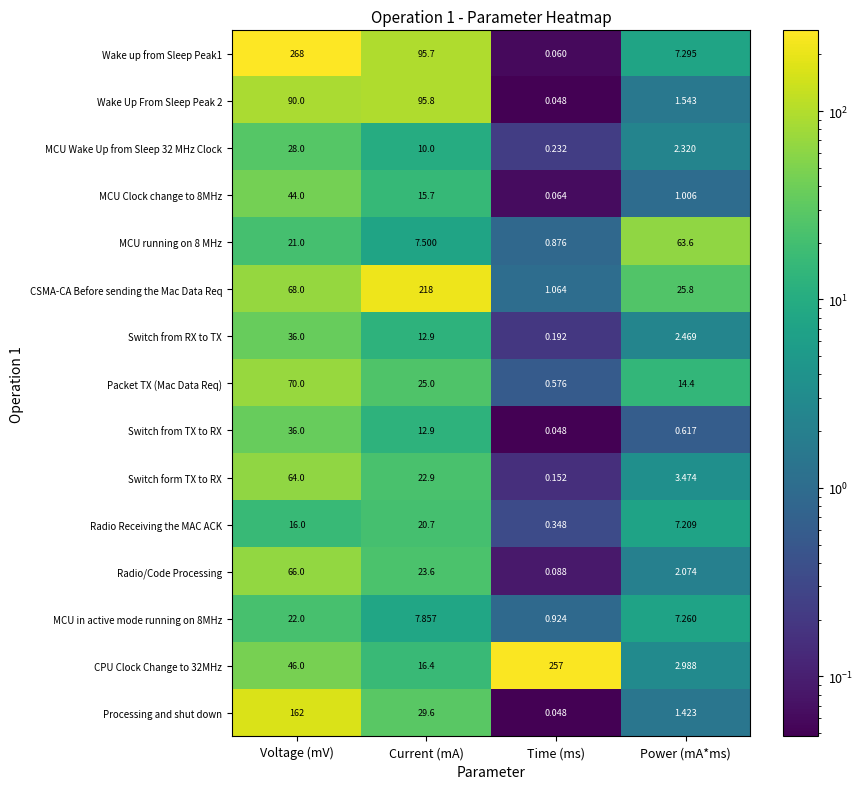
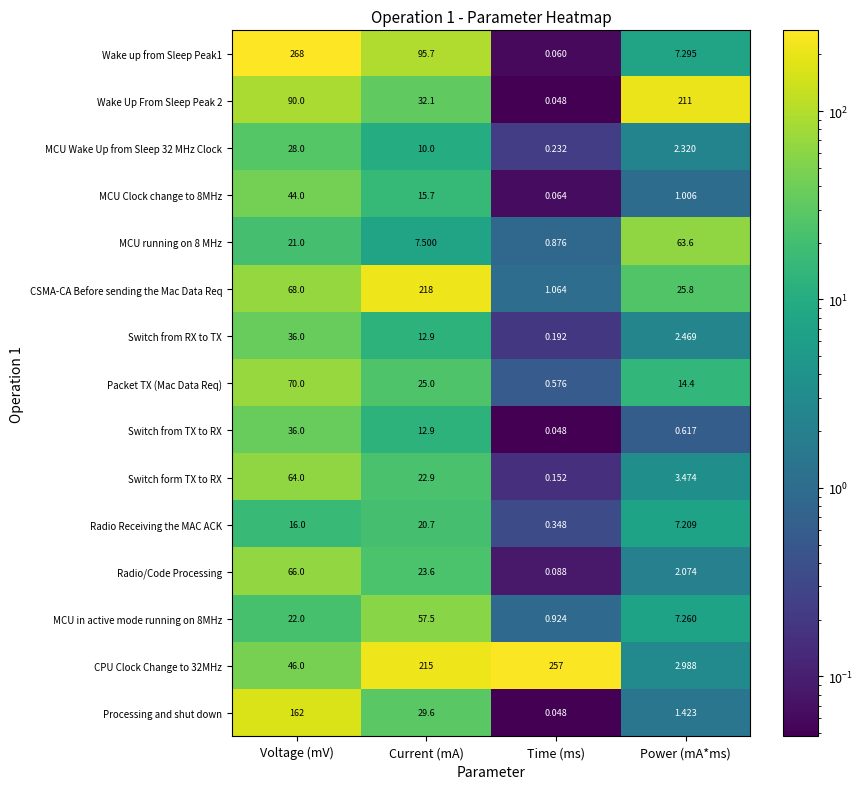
Wake Up From Sleep Peak 2, Current (mA): 95.8 -> 32.1
Wake Up From Sleep Peak 2, Power (mA*ms): 1.543 -> 211
MCU in active mode running on 8MHz, Current (mA): 7.857 -> 57.5
CPU Clock Change to 32MHz, Current (mA): 16.4 -> 215
